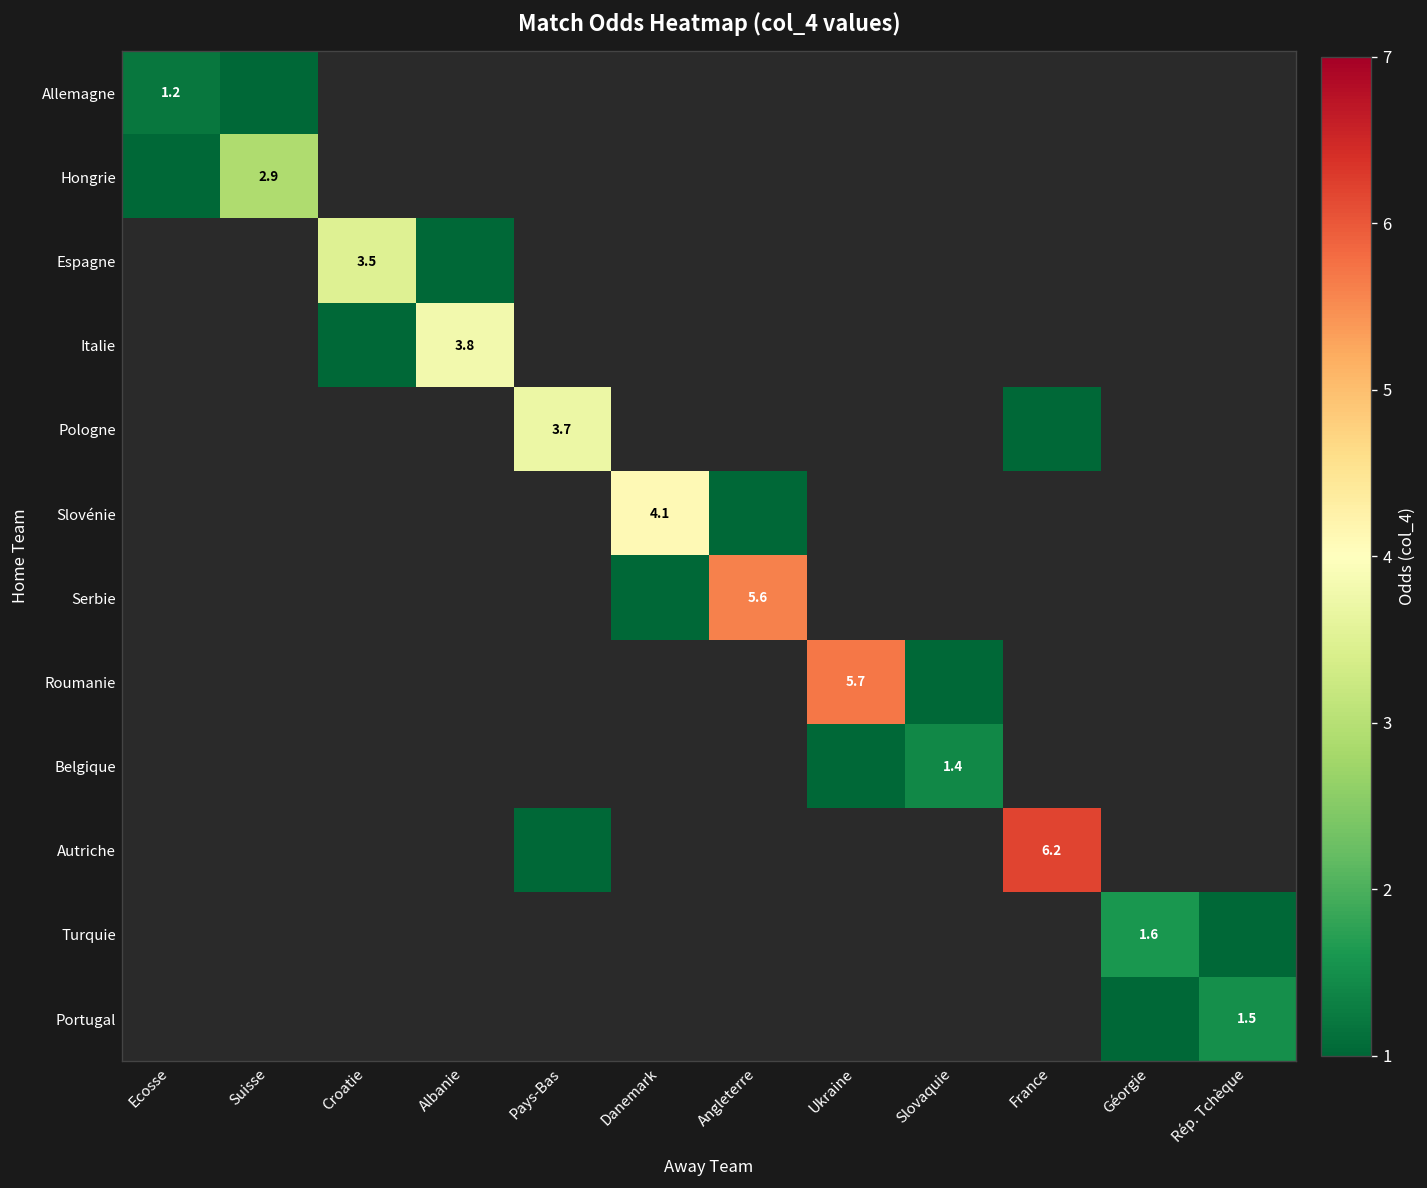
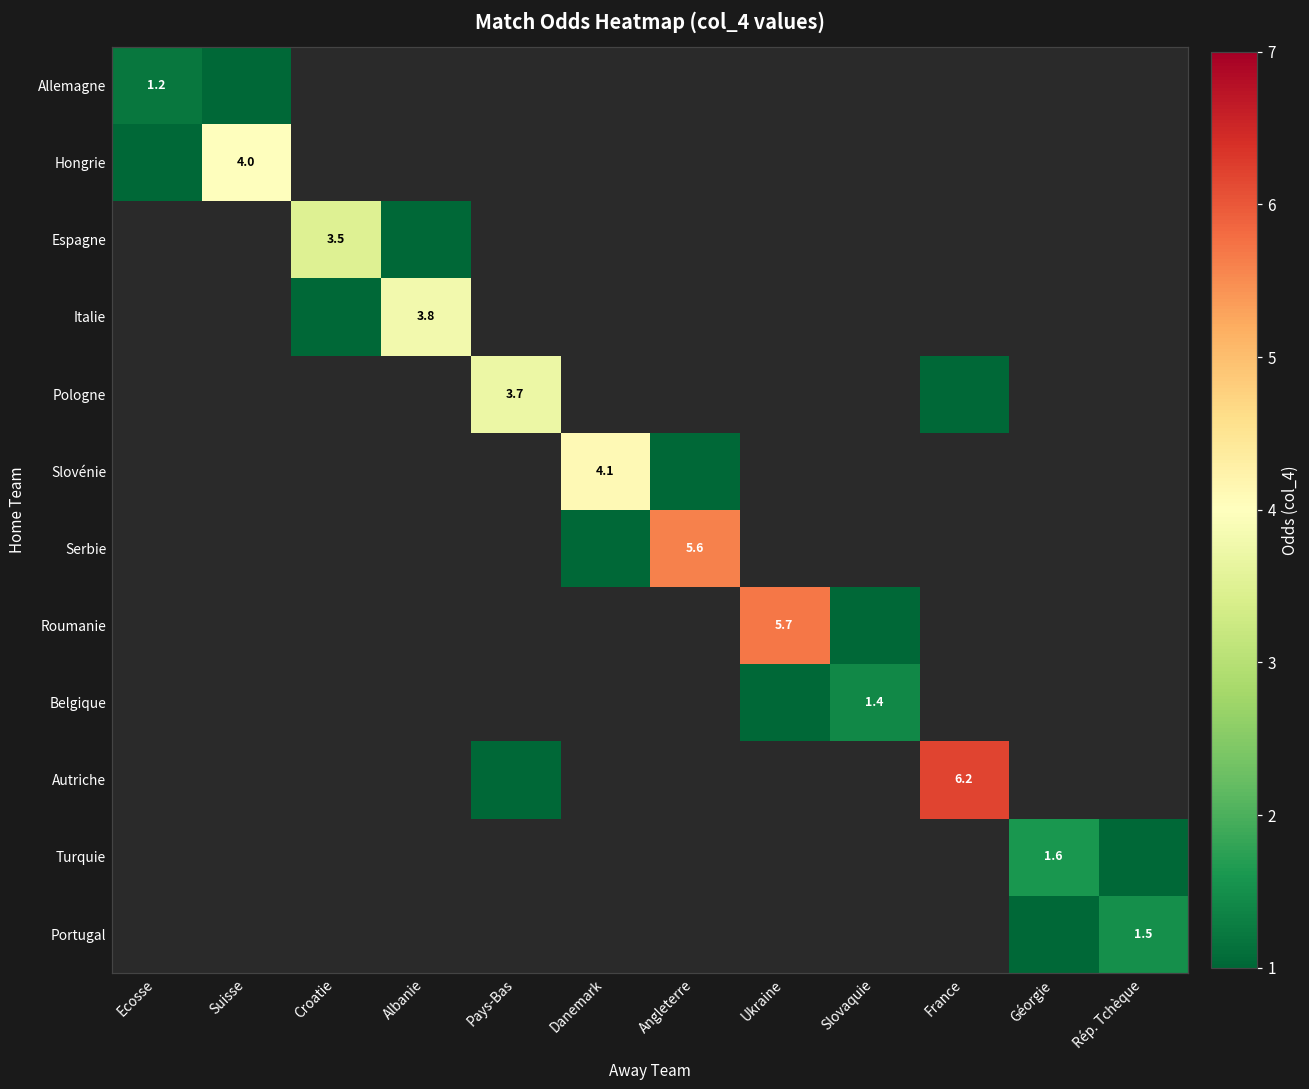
Hongrie, Suisse: 2.9 -> 4.0
